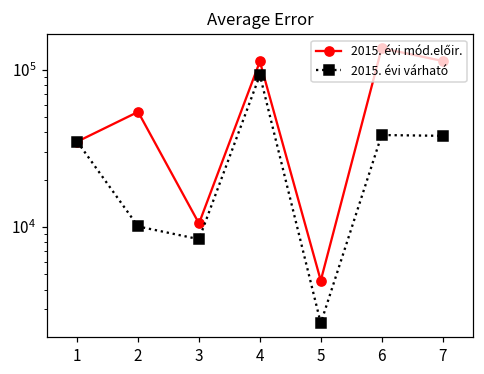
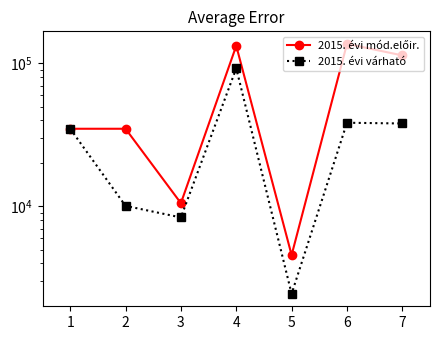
2015. évi mód.előir., 2: 54000 -> 35000
2015. évi mód.előir., 4: 110000 -> 130000
